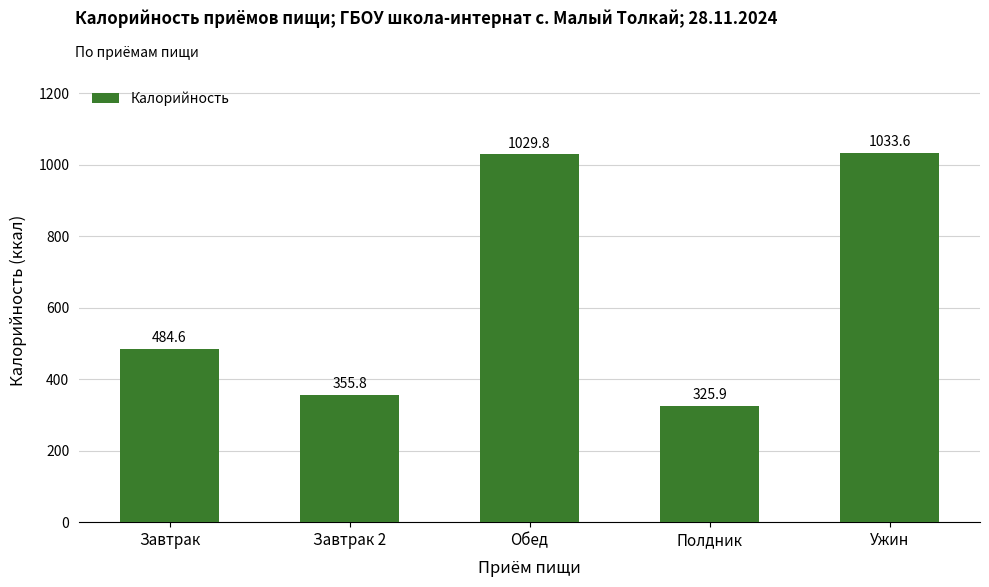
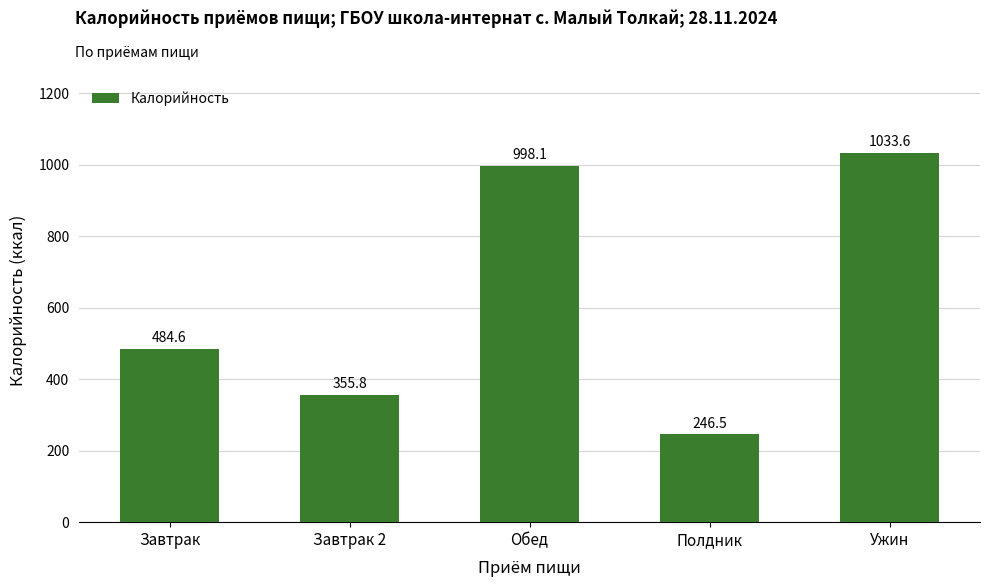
Обед: 1029.8 -> 998.1
Полдник: 325.9 -> 246.5
